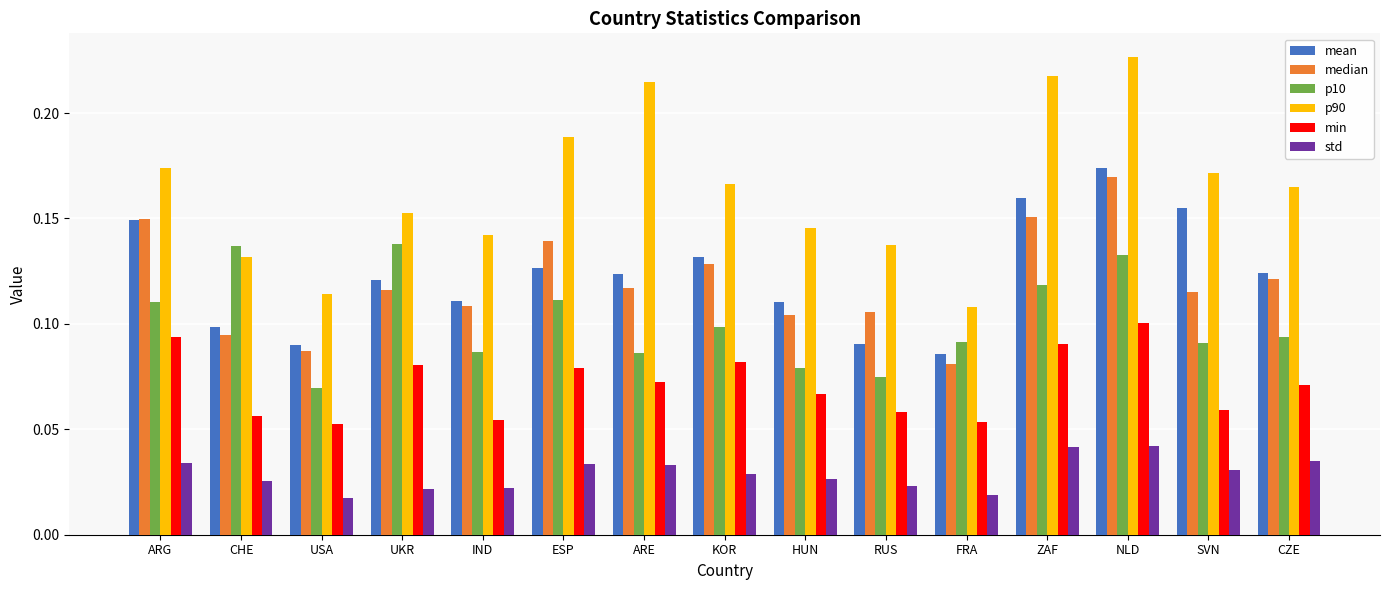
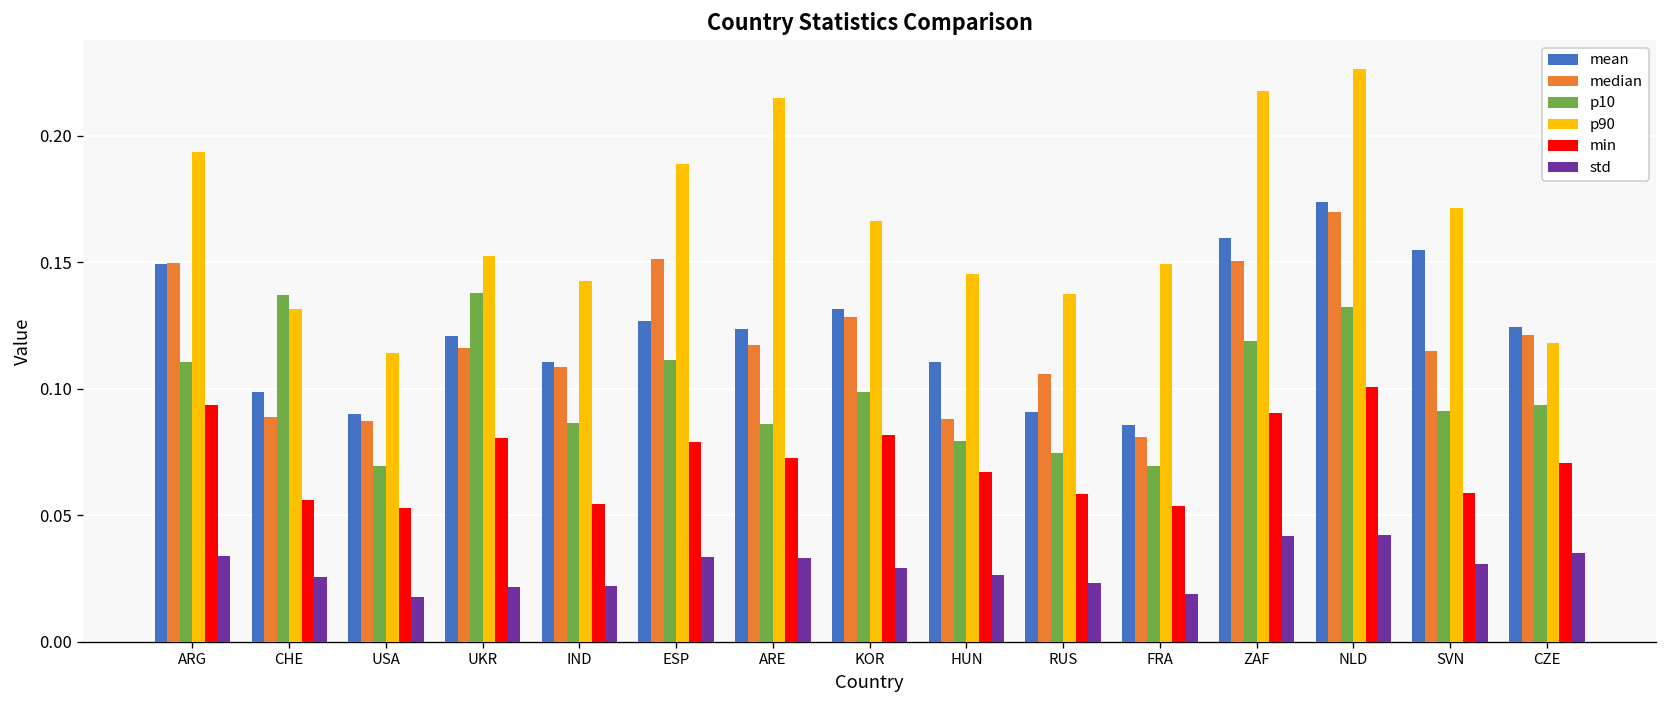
p90, ARG: 0.174 -> 0.194
median, CHE: 0.095 -> 0.089
median, ESP: 0.139 -> 0.151
median, HUN: 0.104 -> 0.088
p10, FRA: 0.091 -> 0.070
p90, FRA: 0.108 -> 0.149
p90, CZE: 0.165 -> 0.118
